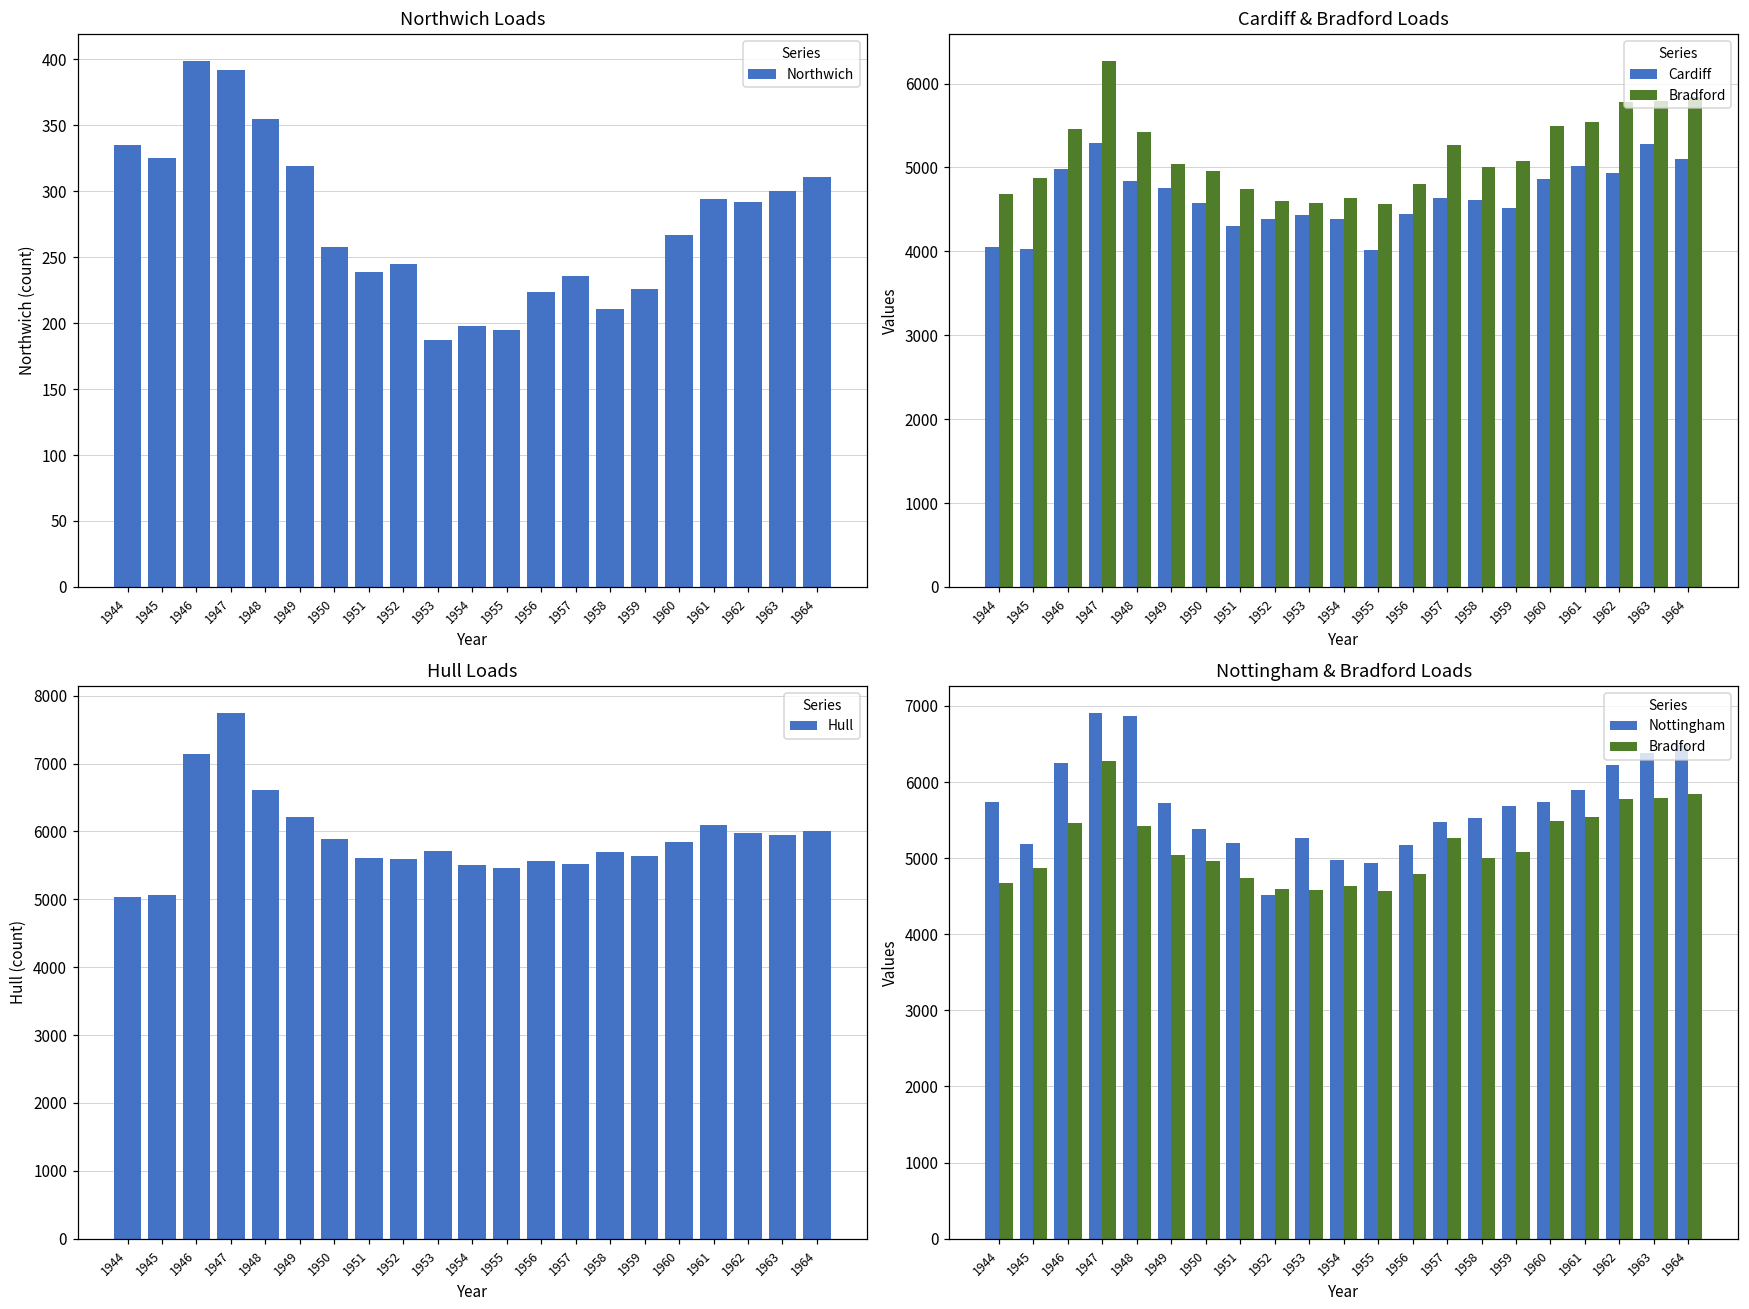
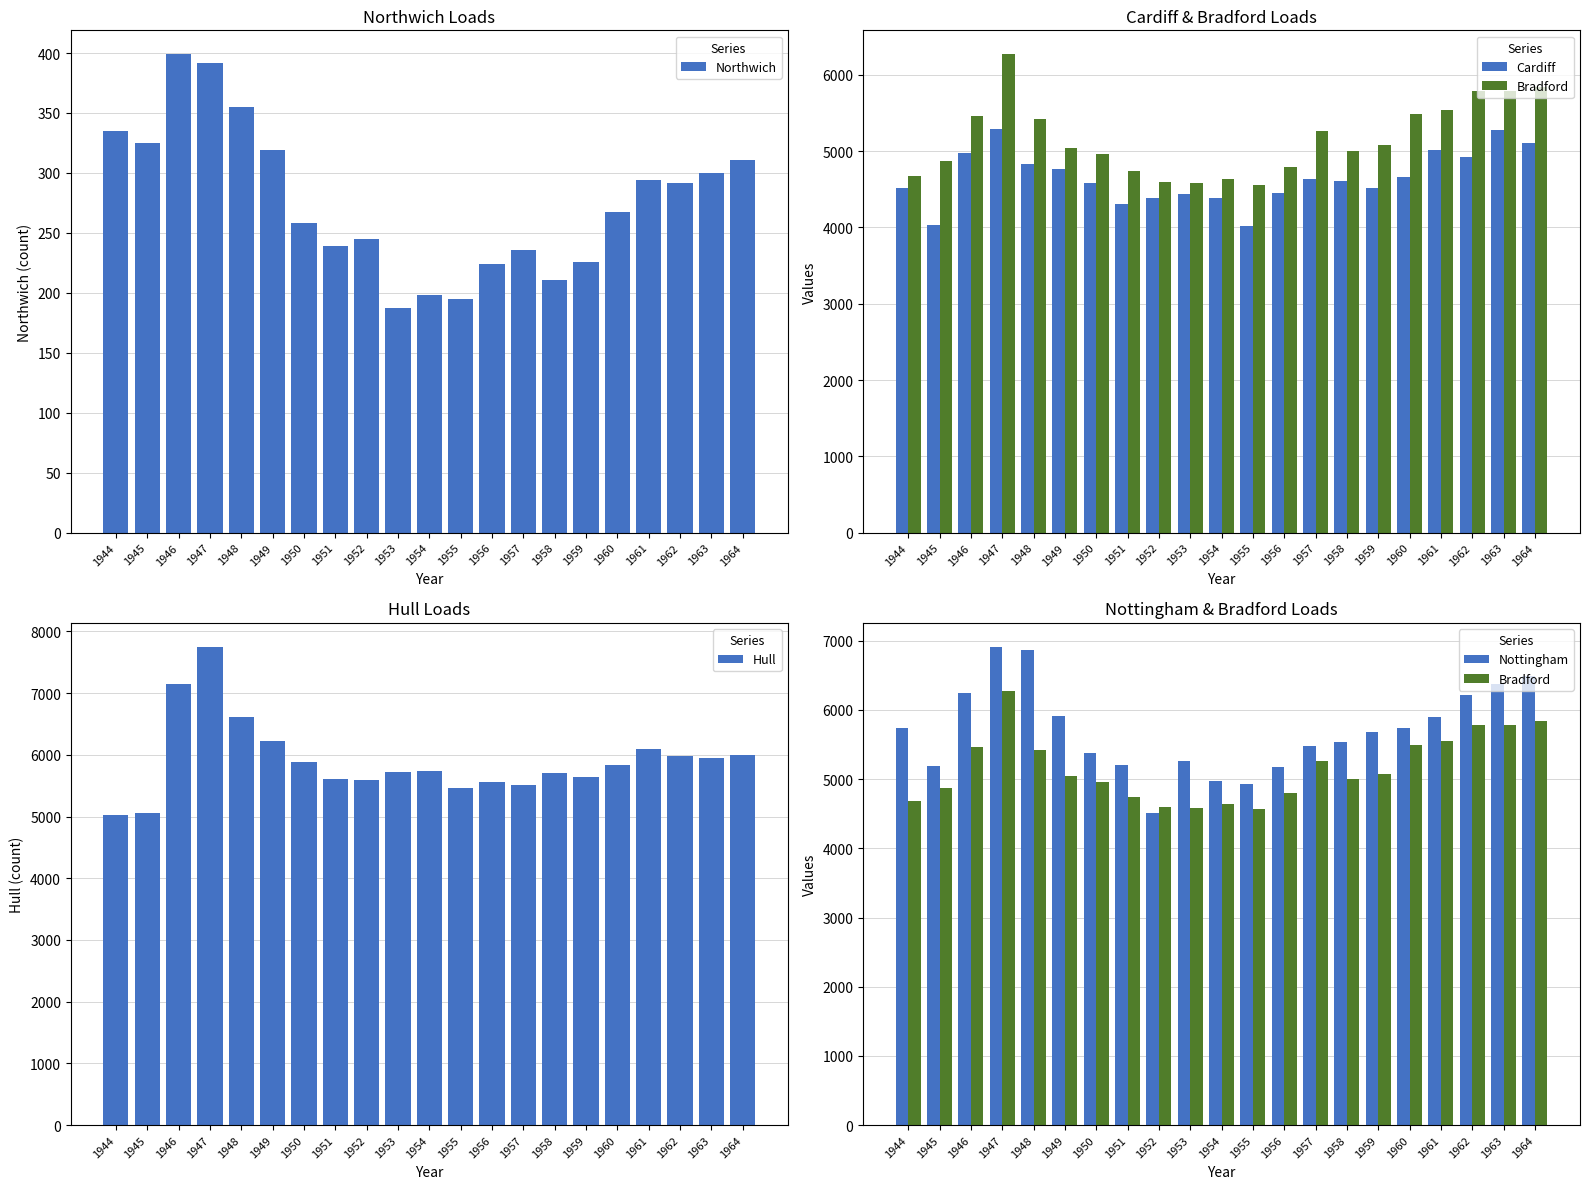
Cardiff & Bradford Loads, Cardiff, 1944: 4000 -> 4500
Cardiff & Bradford Loads, Cardiff, 1960: 4900 -> 4700
Hull Loads, 1954: 5500 -> 5700
Nottingham & Bradford Loads, Nottingham, 1949: 5700 -> 5900
